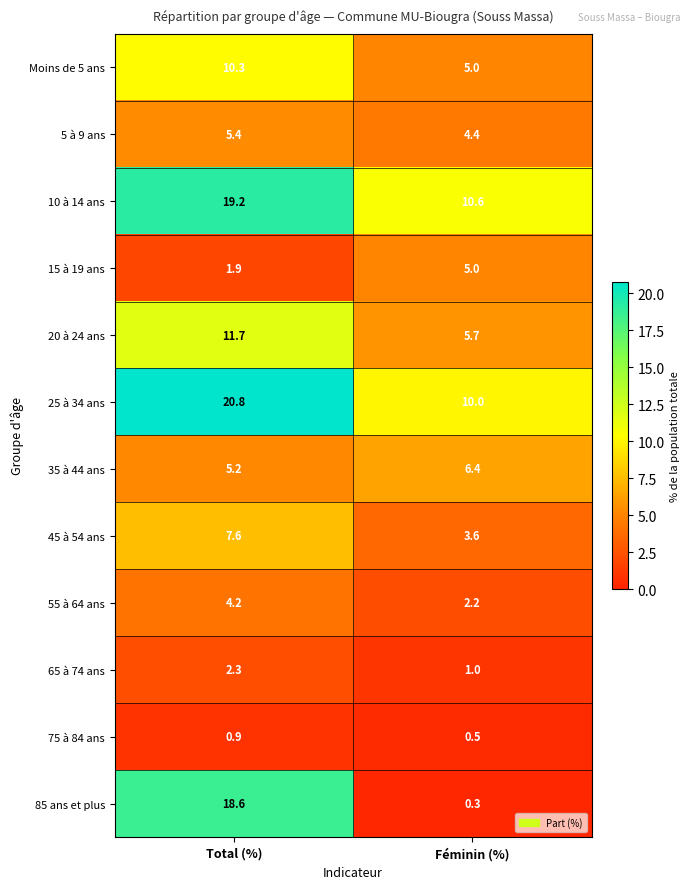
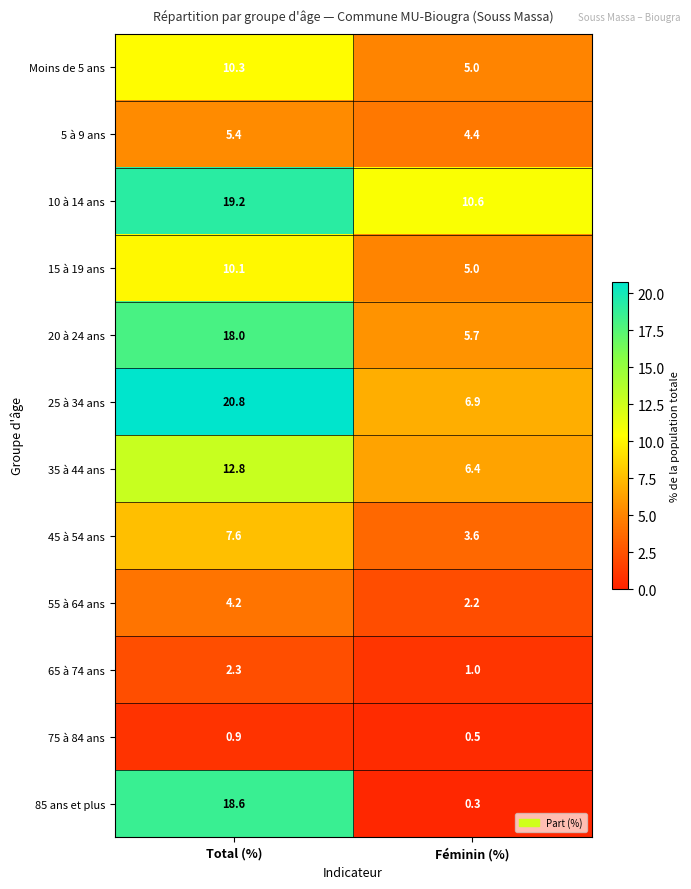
15 à 19 ans, Total (%): 1.9 -> 10.1
20 à 24 ans, Total (%): 11.7 -> 18.0
25 à 34 ans, Féminin (%): 10.0 -> 6.9
35 à 44 ans, Total (%): 5.2 -> 12.8
